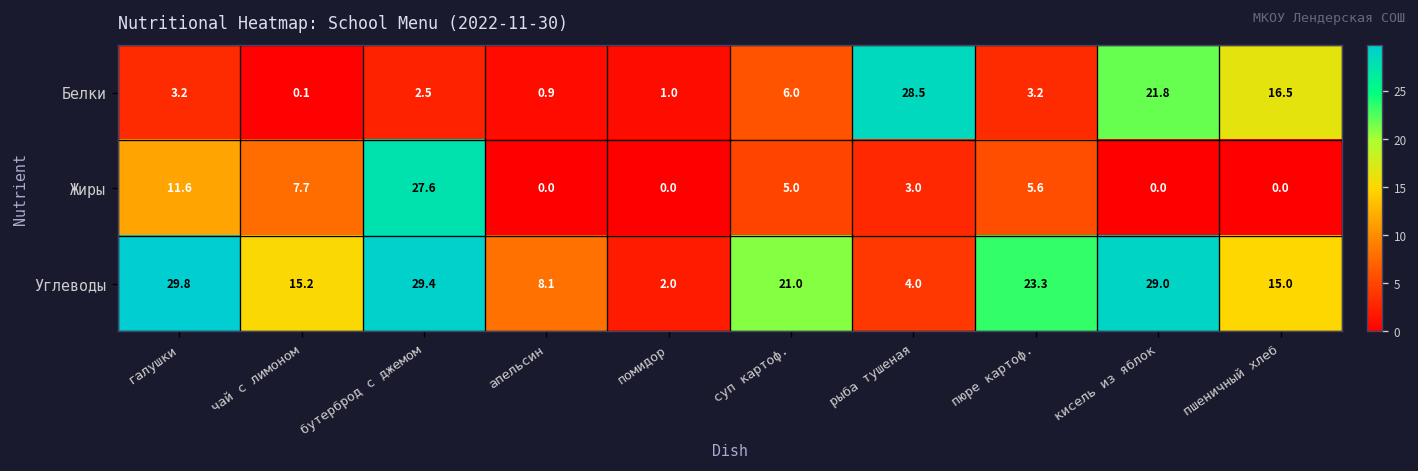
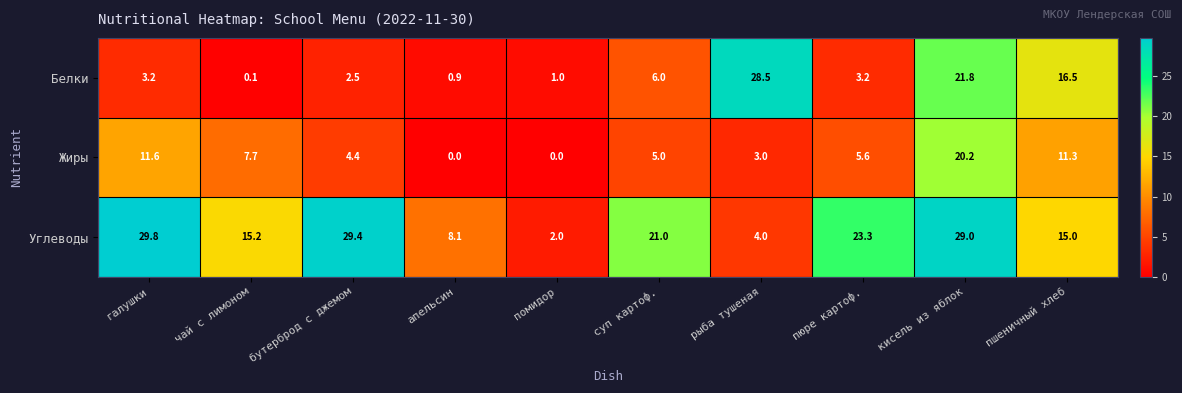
Жиры, бутерброд с джемом: 27.6 -> 4.4
Жиры, кисель из яблок: 0.0 -> 20.2
Жиры, пшеничный хлеб: 0.0 -> 11.3
